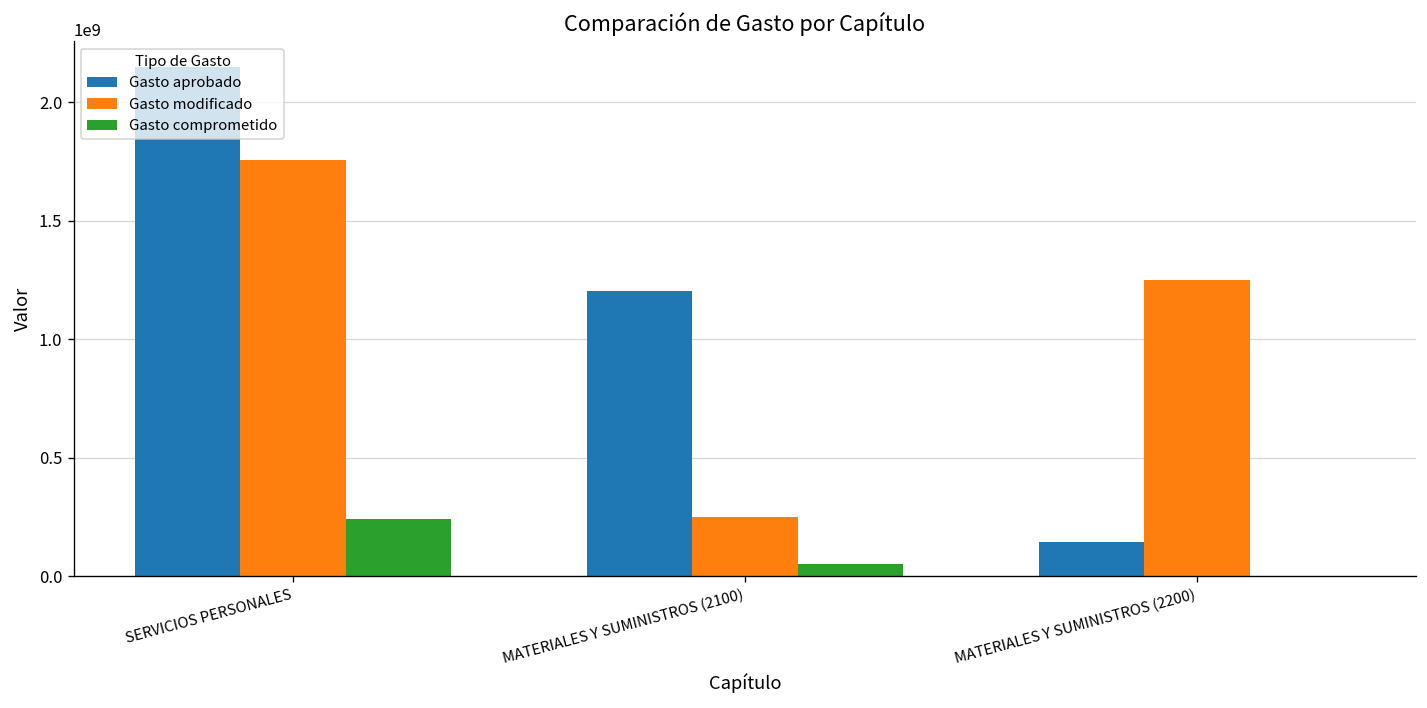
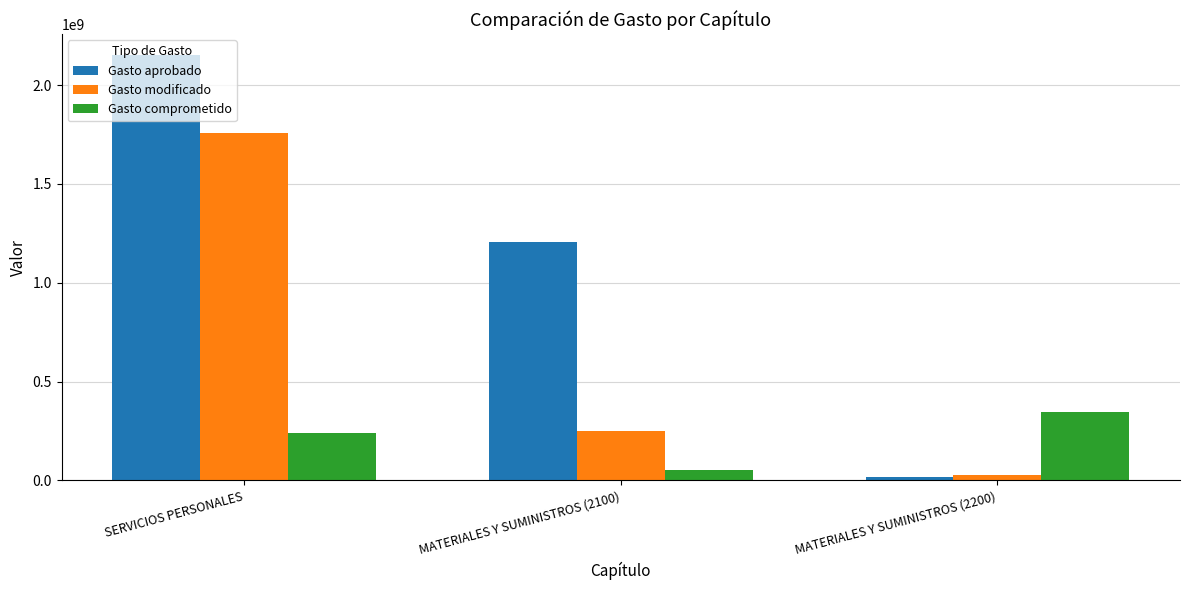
Gasto aprobado, MATERIALES Y SUMINISTROS (2200): 140000000 -> 20000000
Gasto modificado, MATERIALES Y SUMINISTROS (2200): 1250000000 -> 30000000
Gasto comprometido, MATERIALES Y SUMINISTROS (2200): 0 -> 340000000
